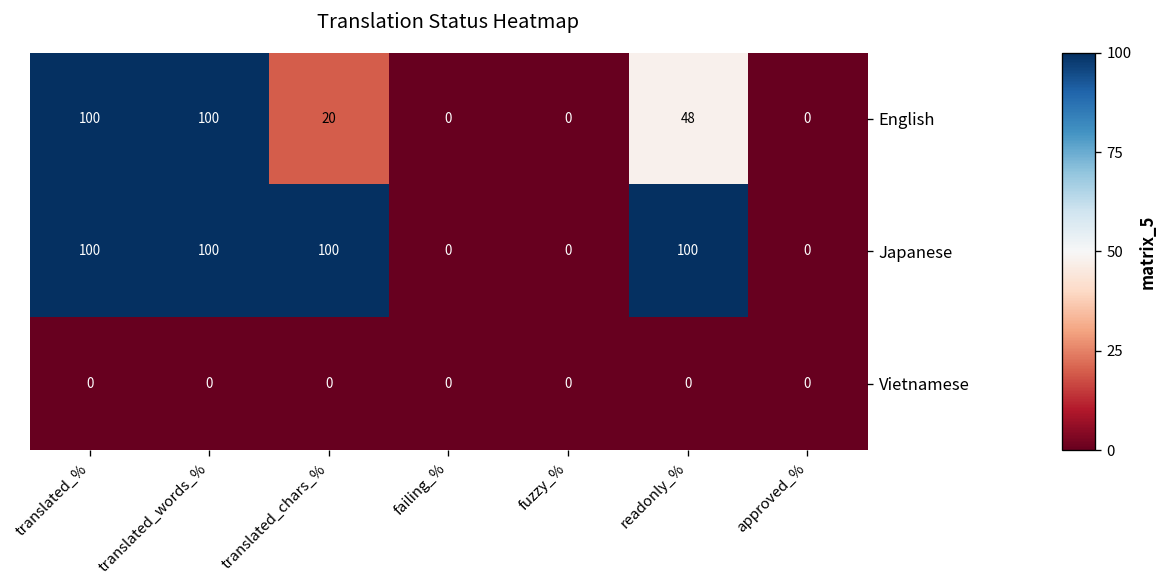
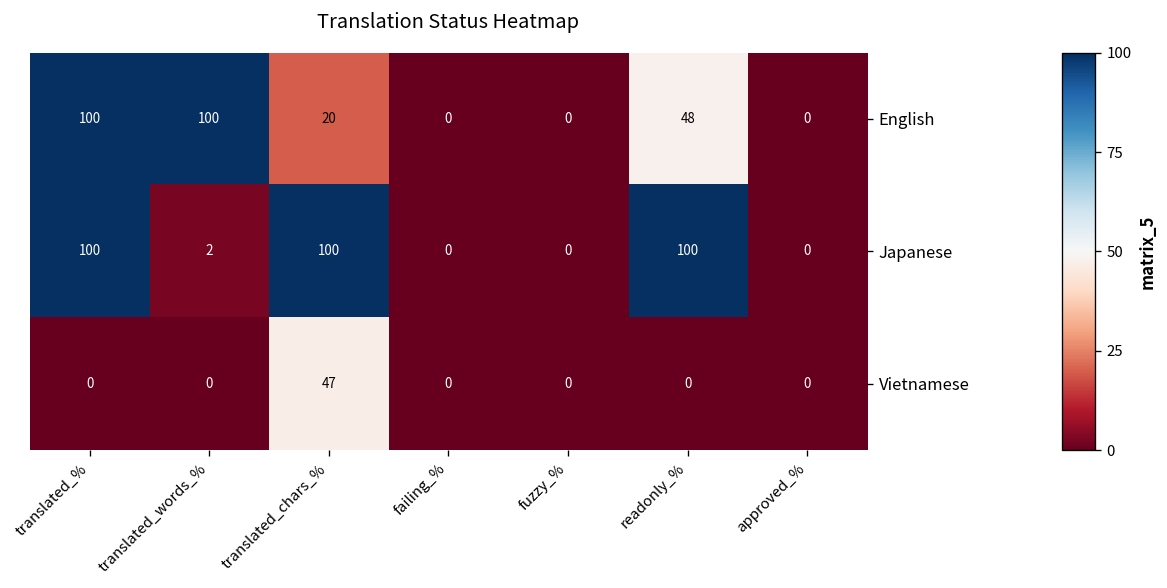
Japanese, translated_words_%: 100 -> 2
Vietnamese, translated_chars_%: 0 -> 47
